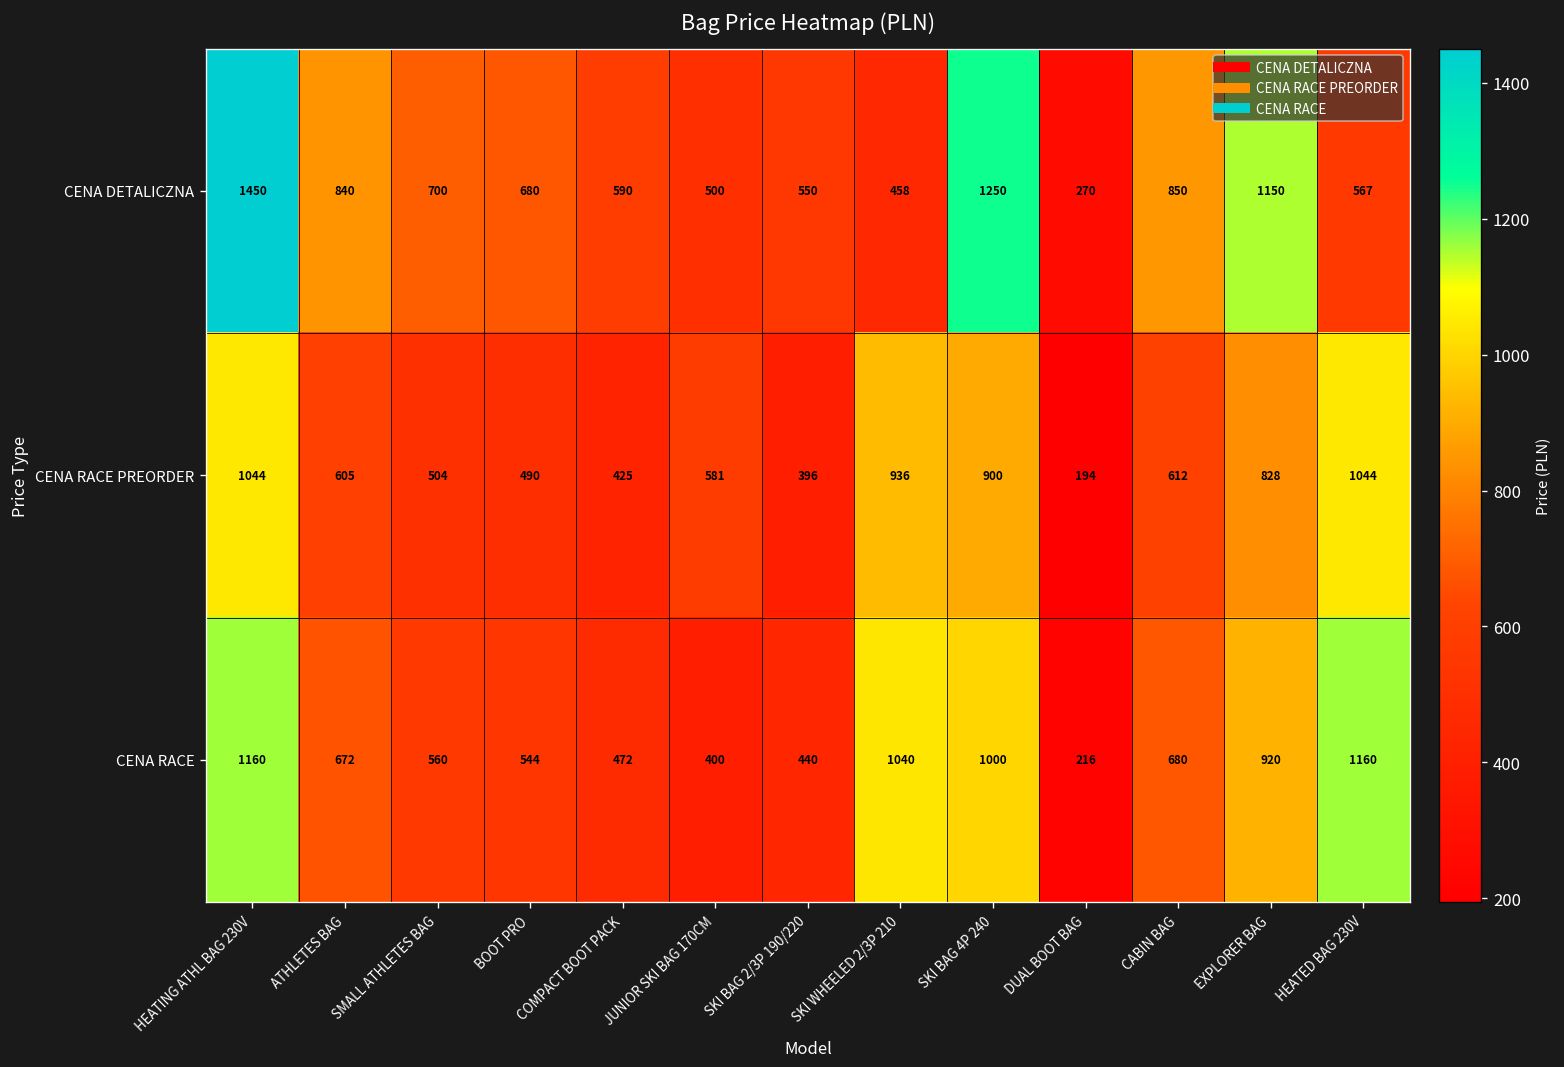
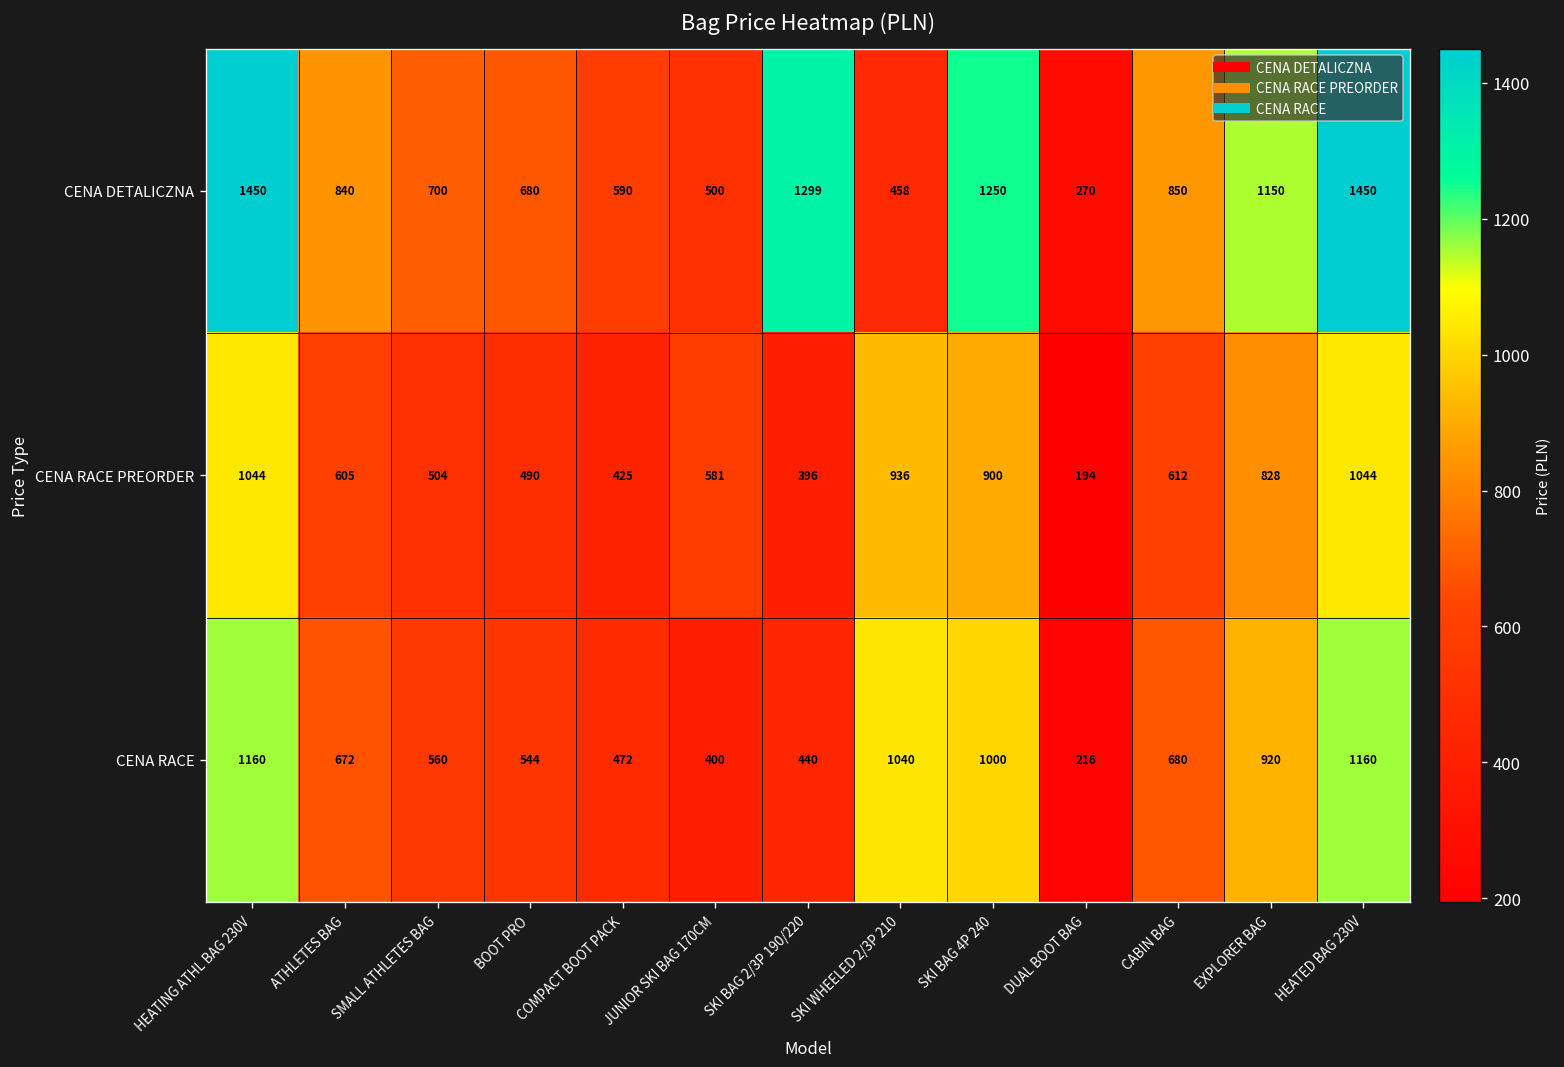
CENA DETALICZNA, SKI BAG 2/3P 190/220: 550 -> 1299
CENA DETALICZNA, HEATED BAG 230V: 567 -> 1450
